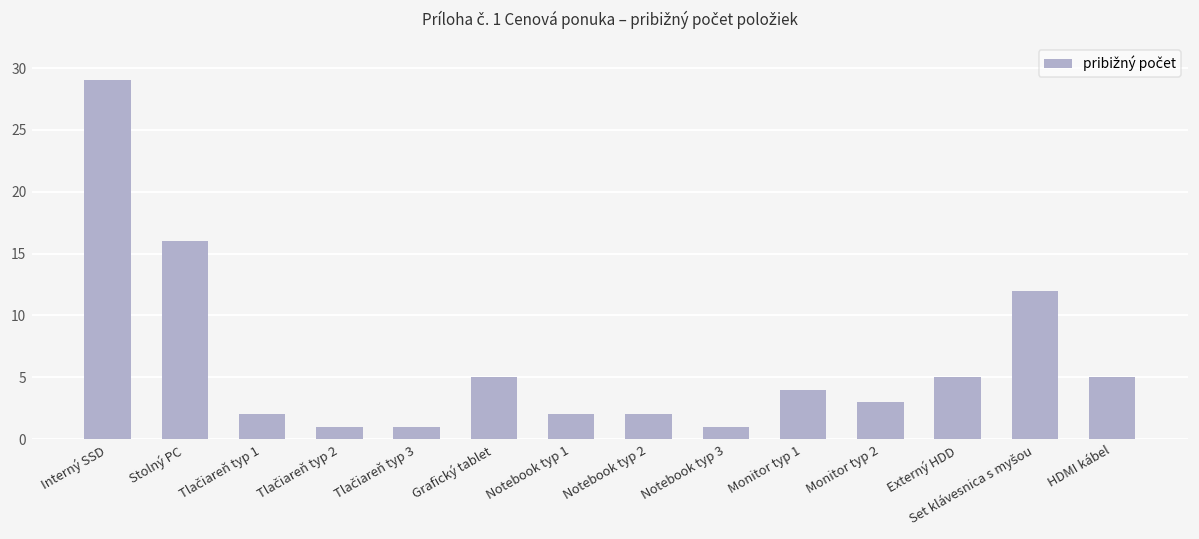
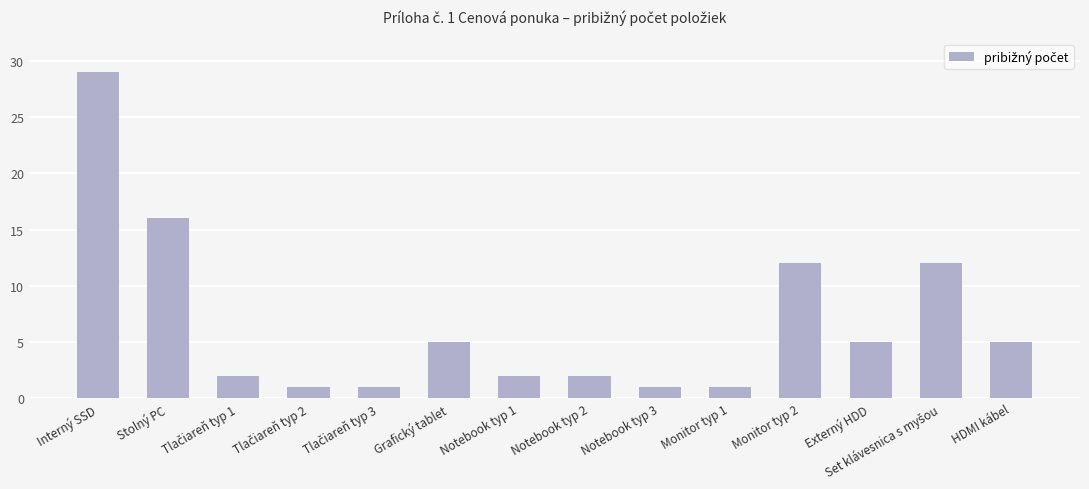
Monitor typ 1: 4 -> 1
Monitor typ 2: 3 -> 12
